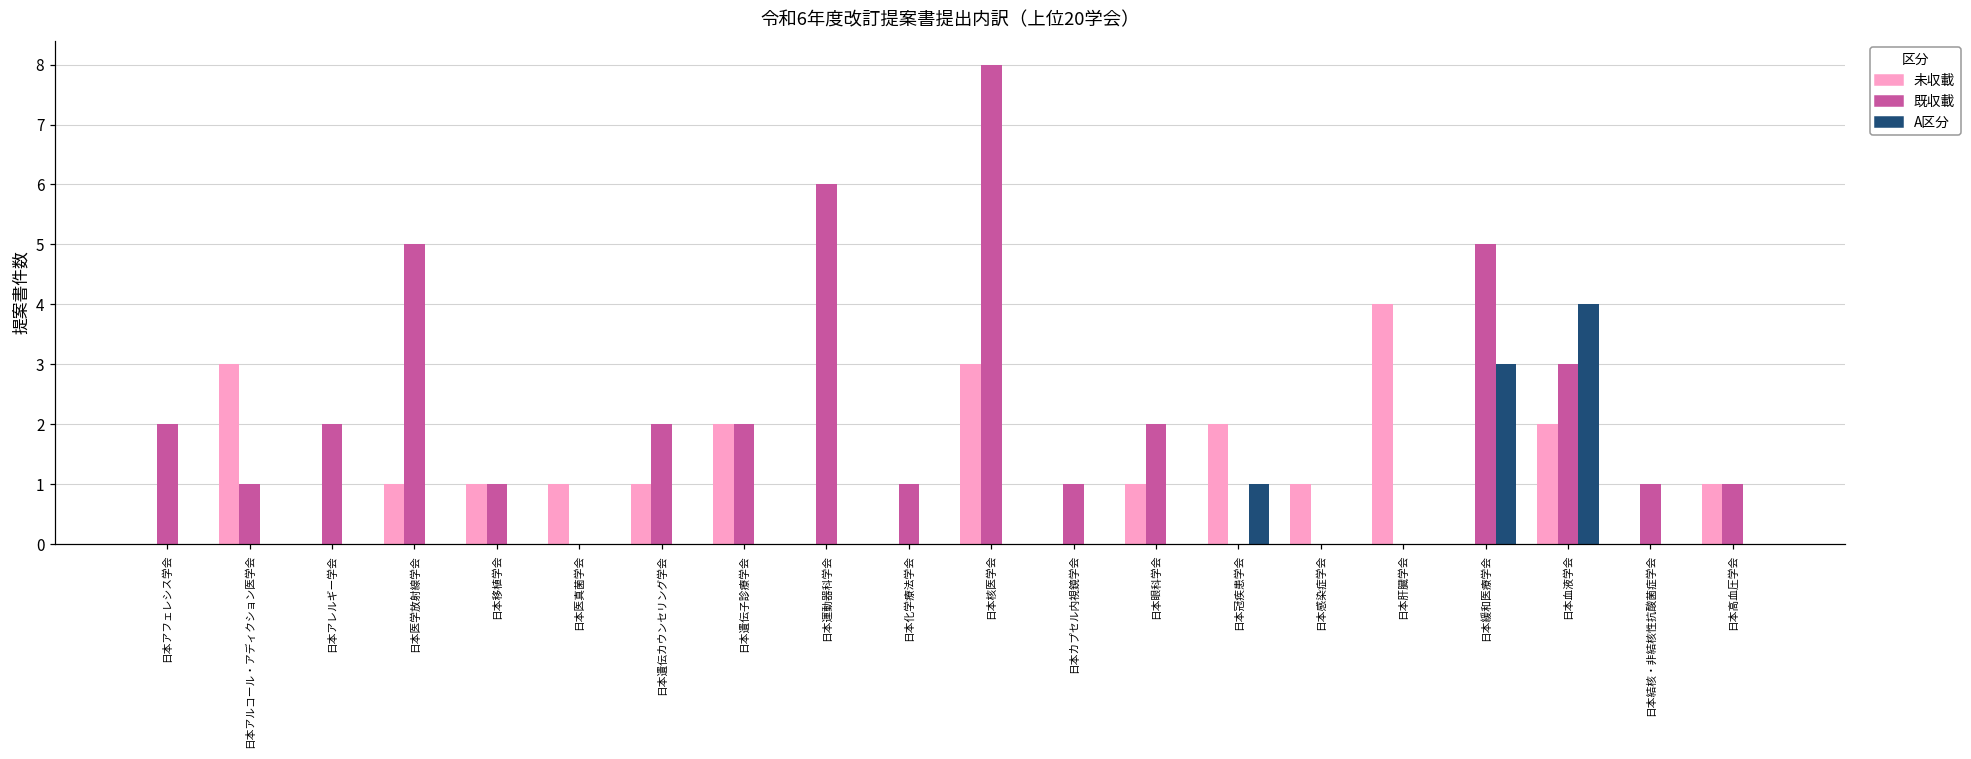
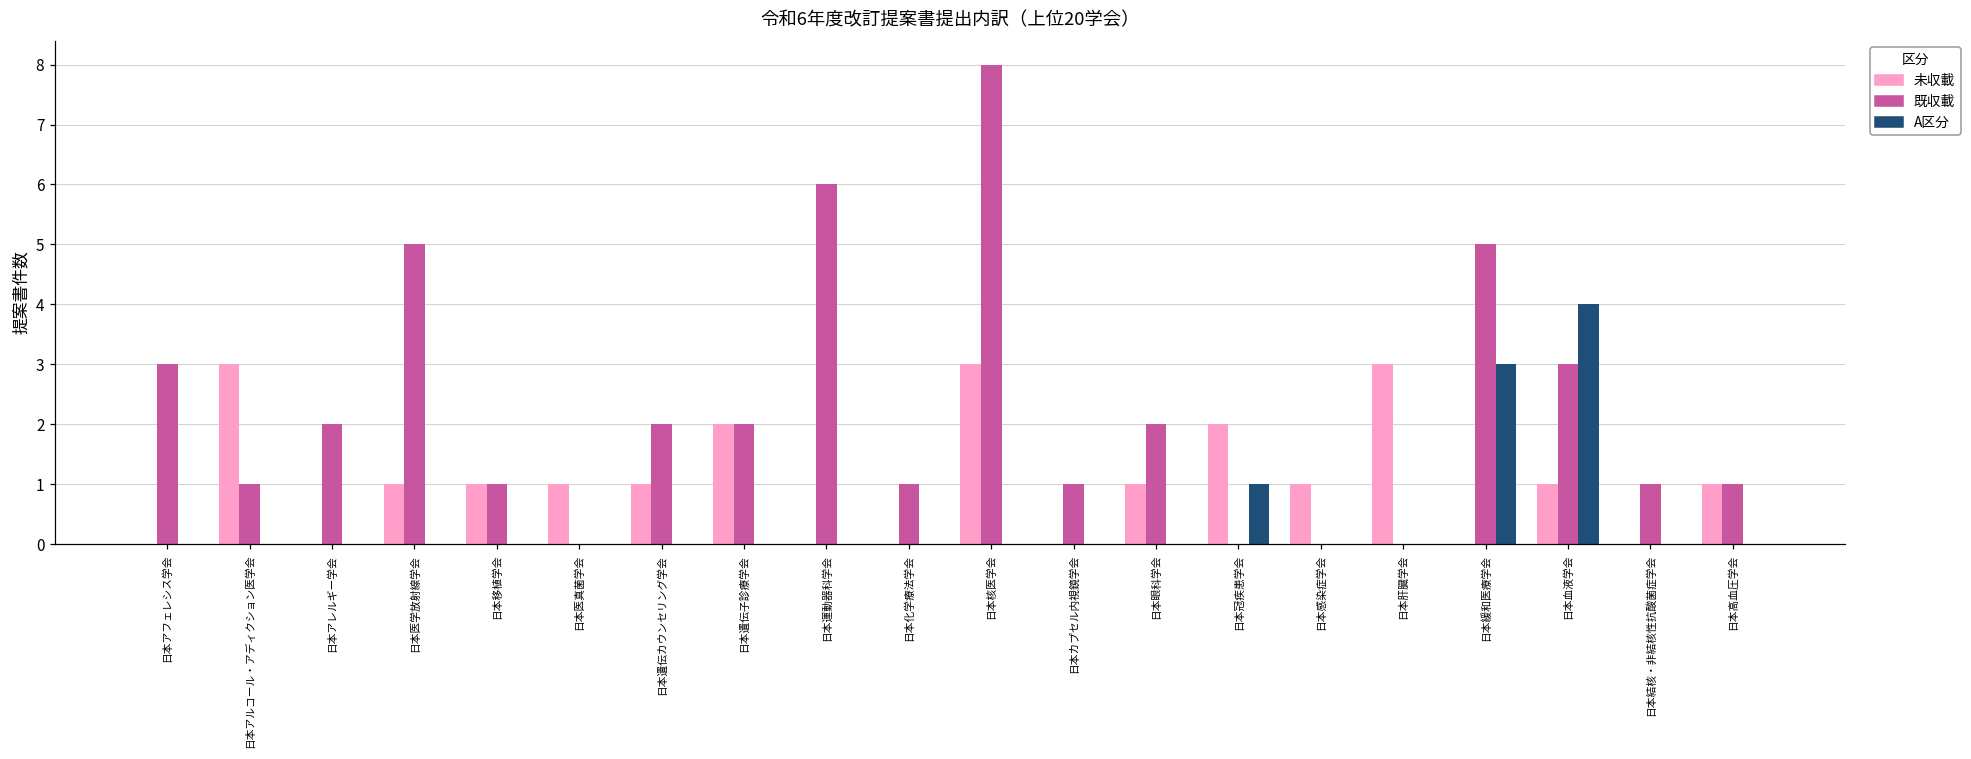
既収載, 日本アフェレシス学会: 2 -> 3
未収載, 日本肝臓学会: 4 -> 3
未収載, 日本血液学会: 2 -> 1
